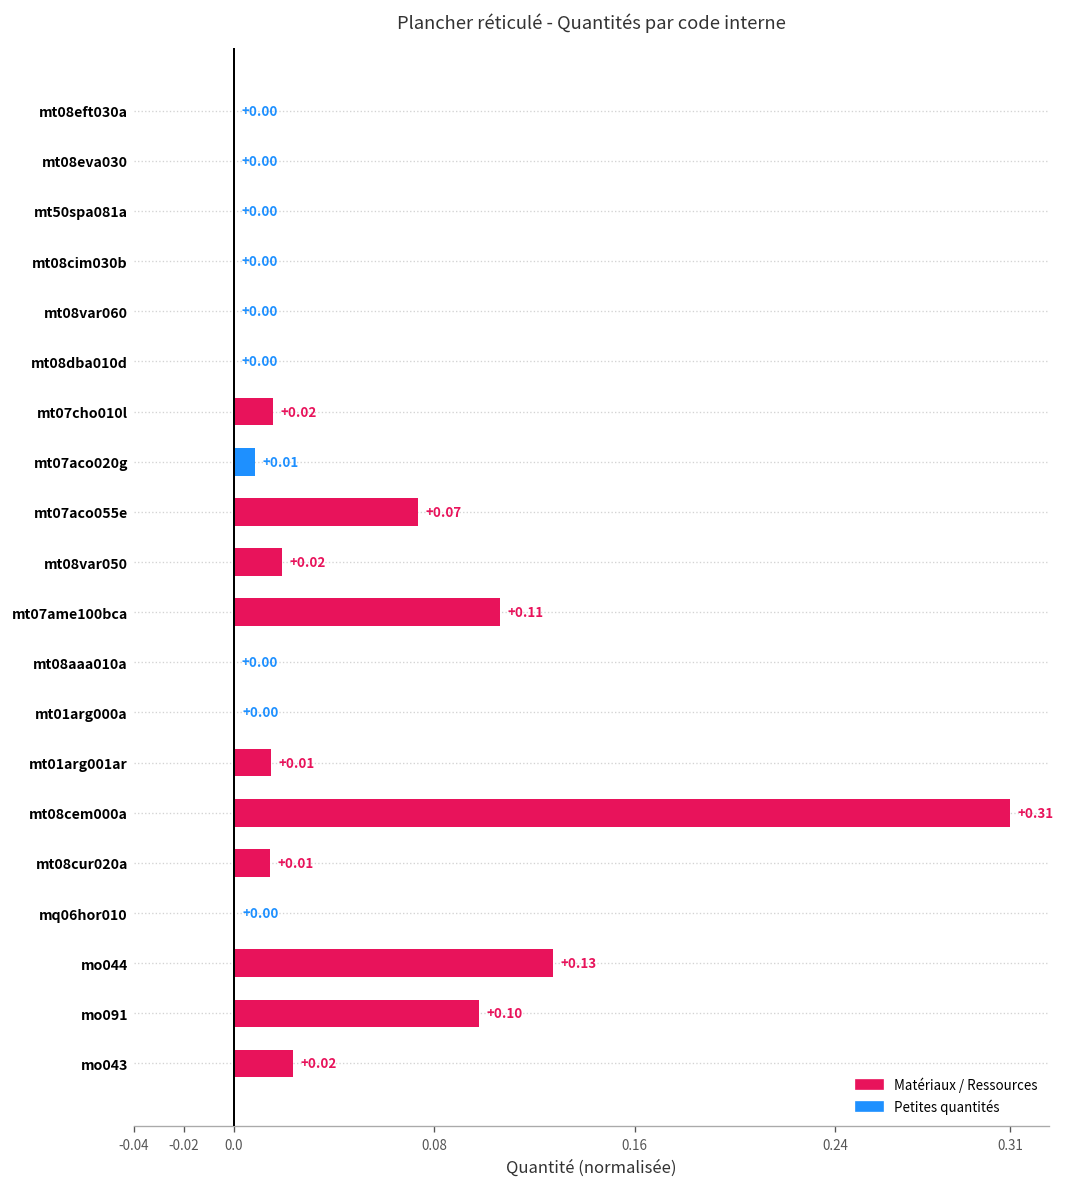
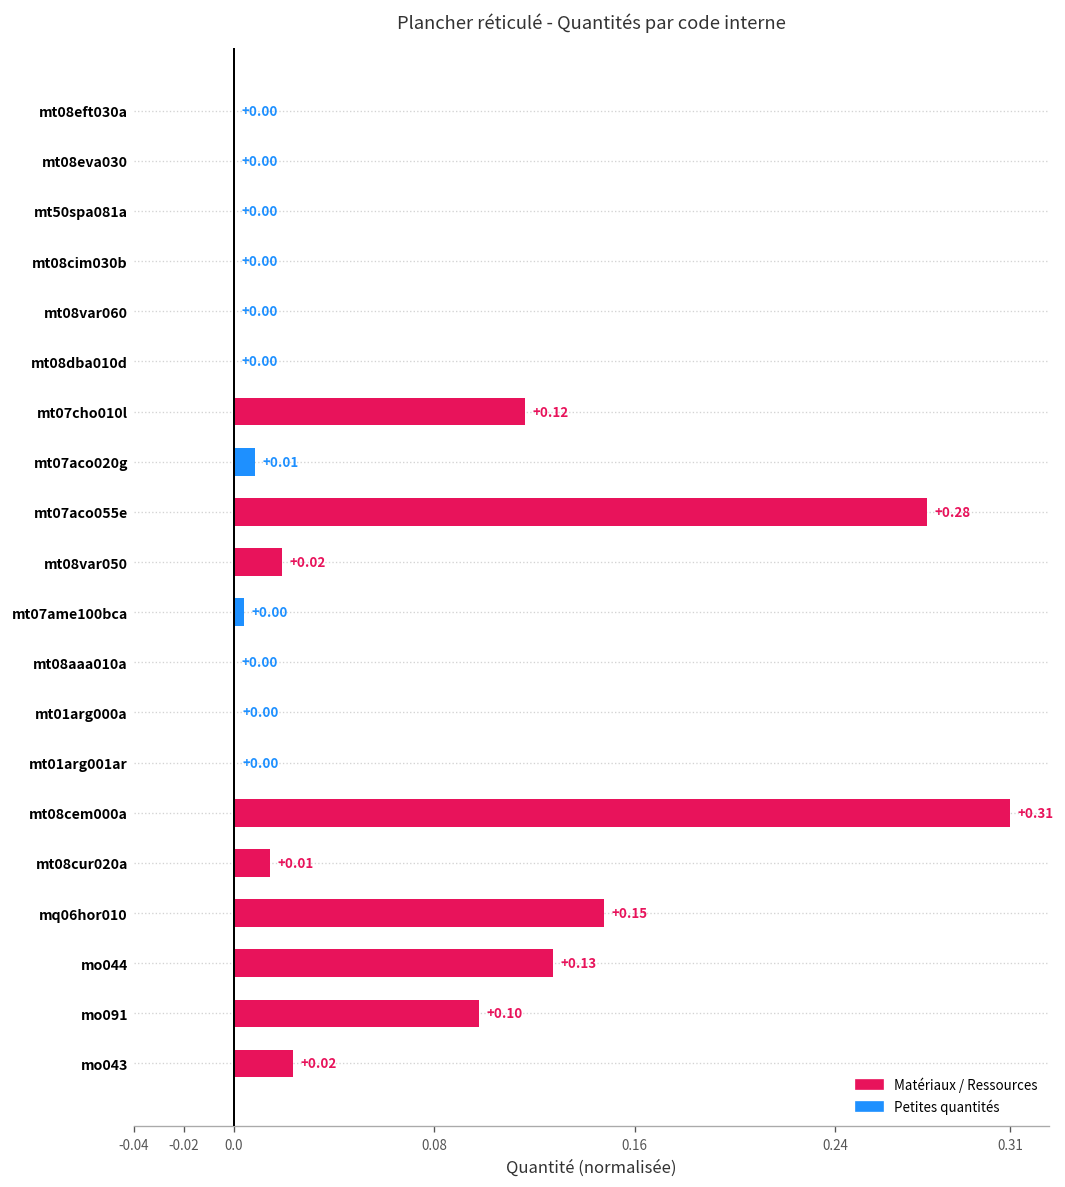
mt07cho010l: +0.02 -> +0.12
mt07aco055e: +0.07 -> +0.28
mt07ame100bca: +0.11 -> +0.00
mt01arg001ar: +0.01 -> +0.00
mq06hor010: +0.00 -> +0.15
